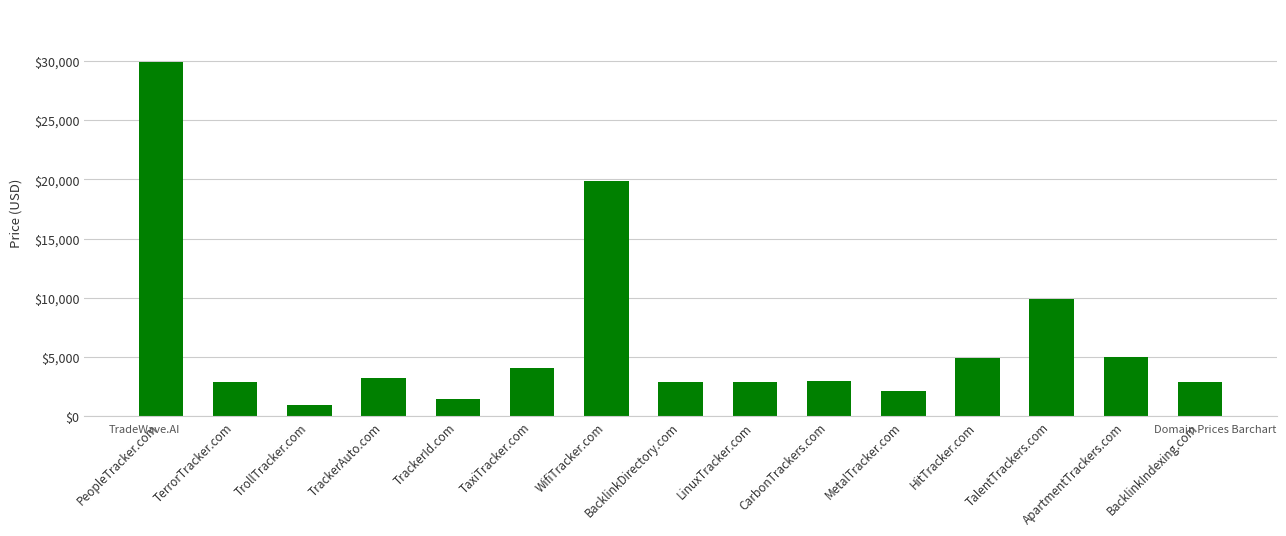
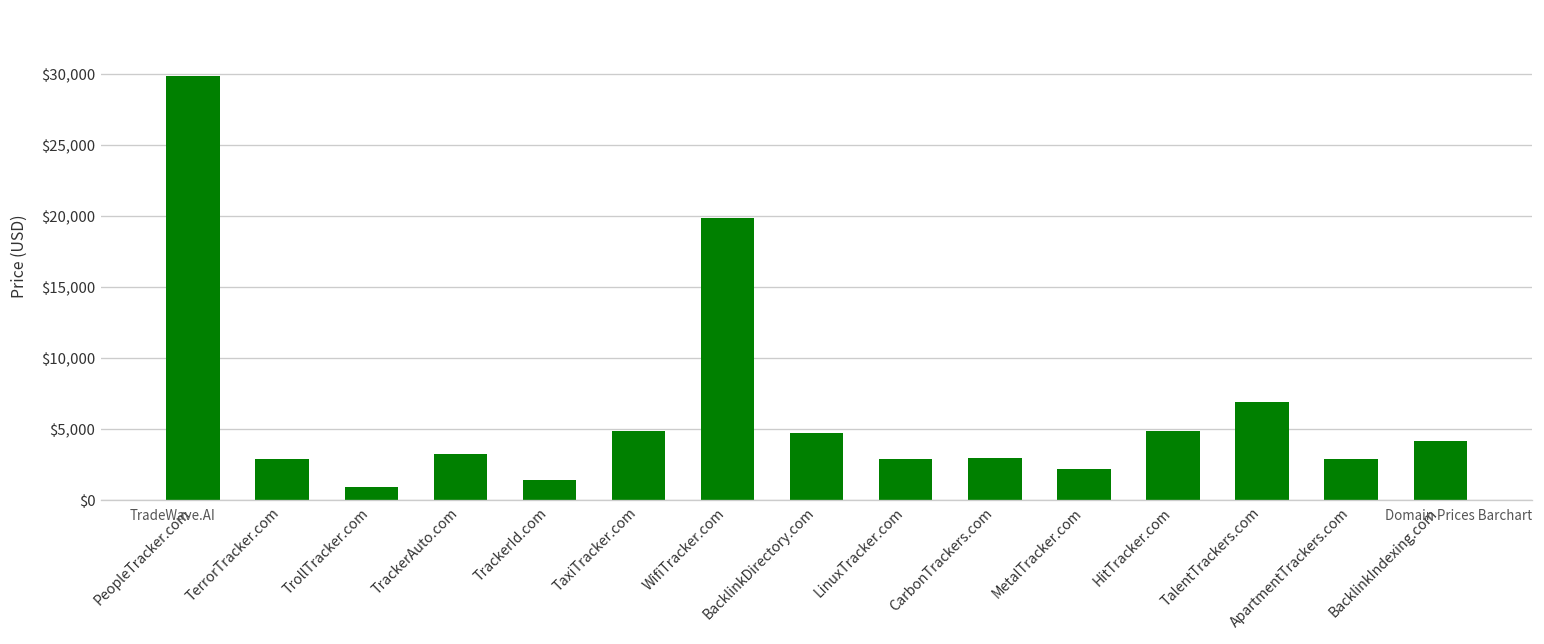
TaxiTracker.com: $4,100 -> $4,900
BacklinkDirectory.com: $2,900 -> $4,700
TalentTrackers.com: $9,900 -> $6,900
ApartmentTrackers.com: $5,000 -> $2,900
BacklinkIndexing.com: $2,900 -> $4,200
